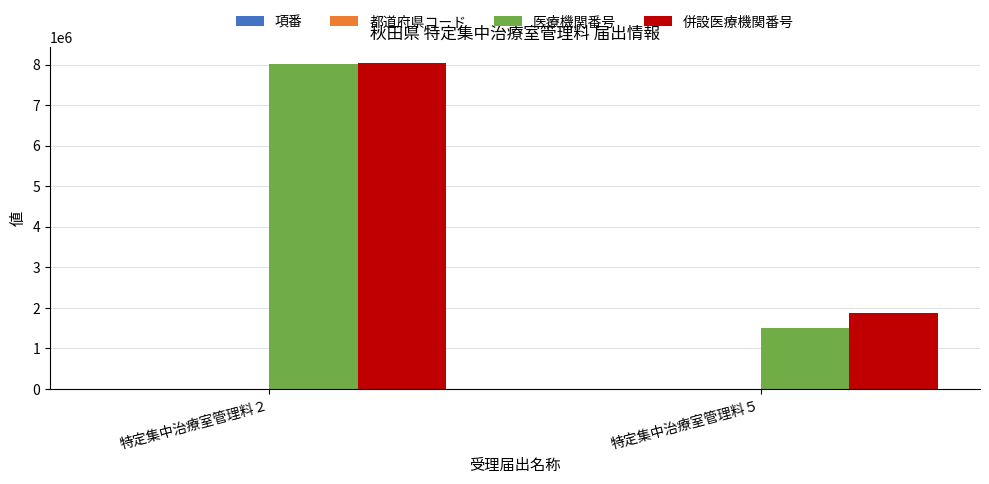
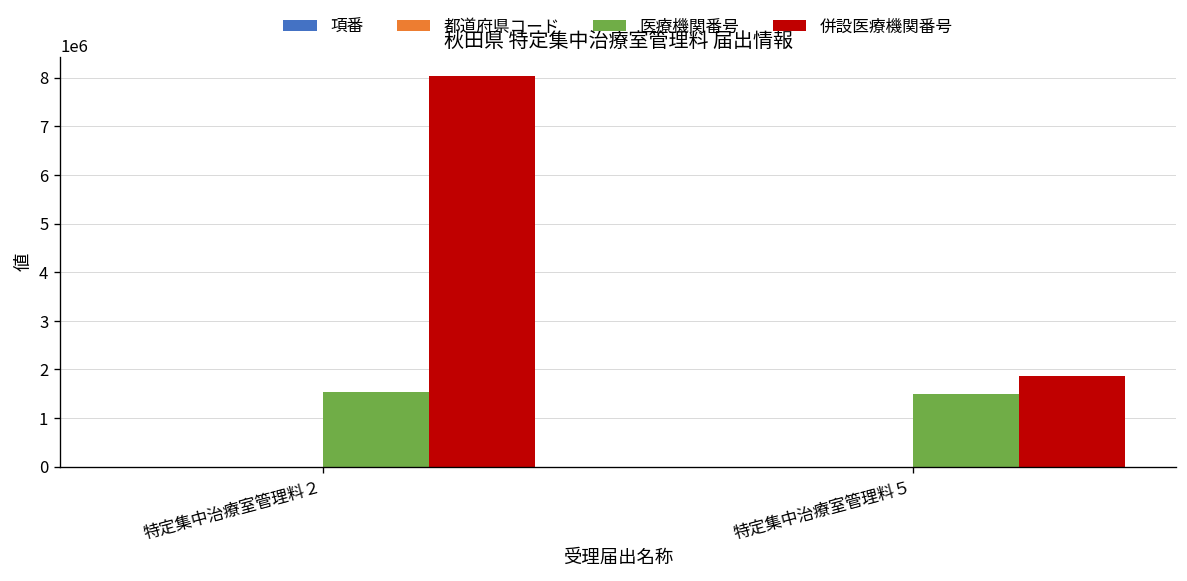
医療機関番号, 特定集中治療室管理料２: 8000000 -> 1500000
